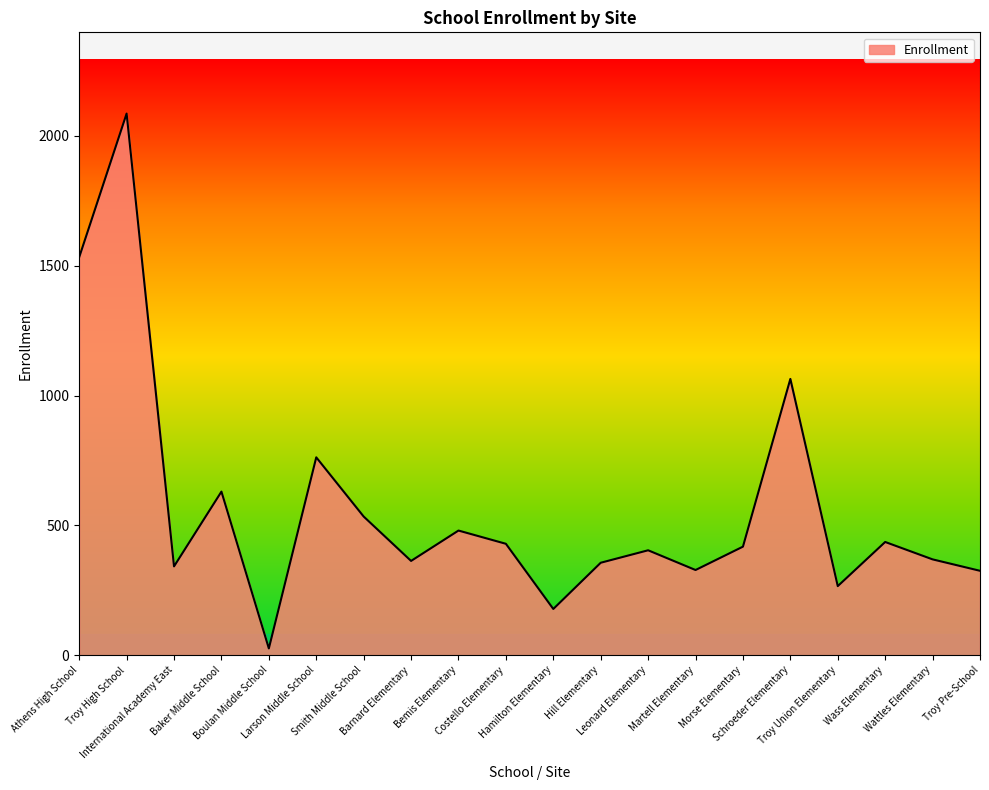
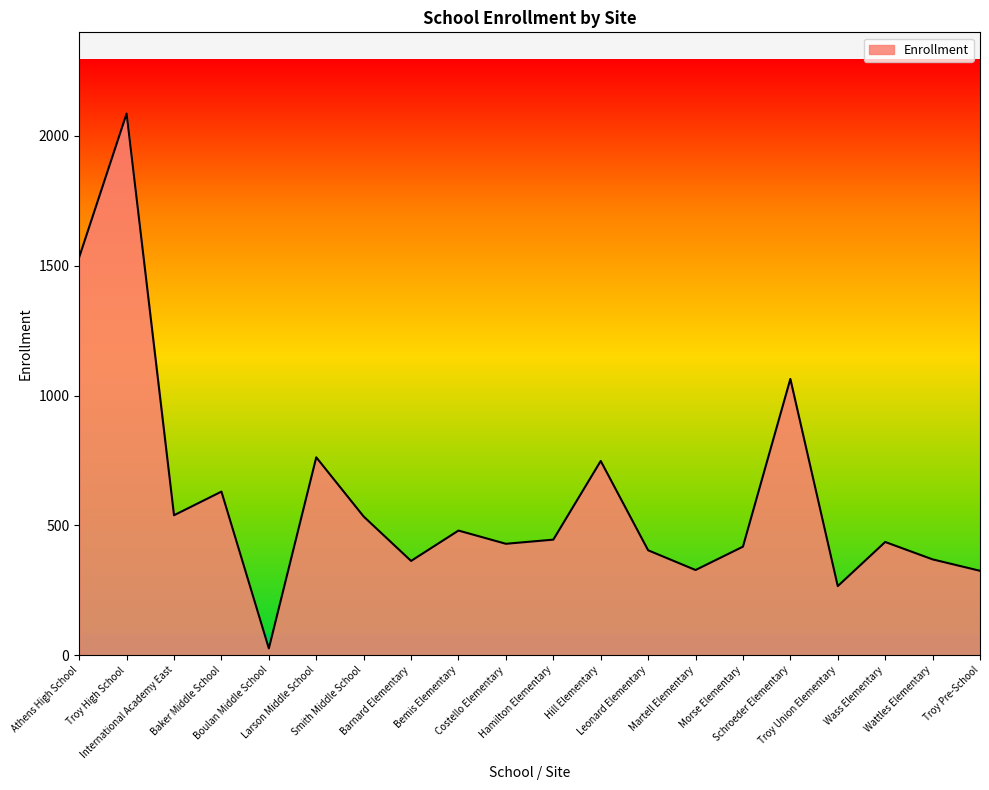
International Academy East: 340 -> 540
Hamilton Elementary: 180 -> 450
Hill Elementary: 360 -> 750
